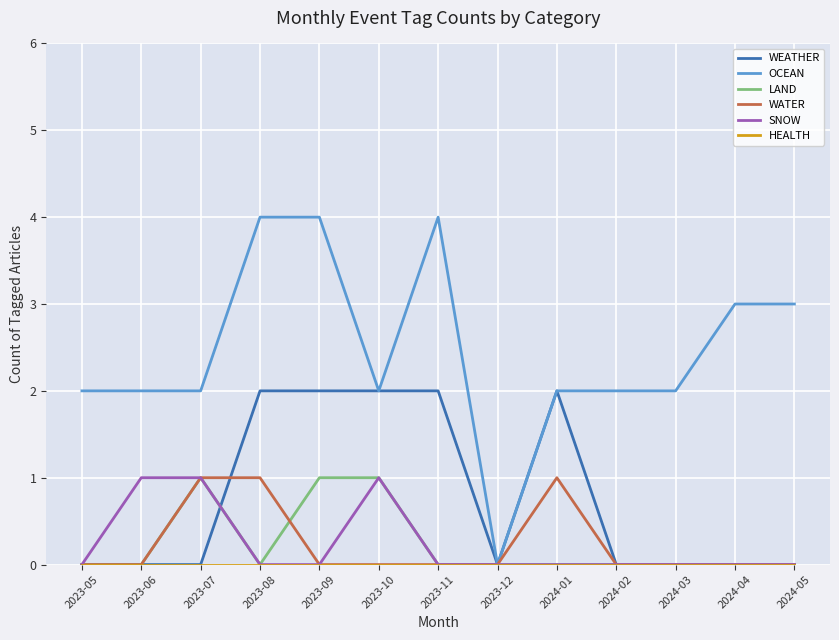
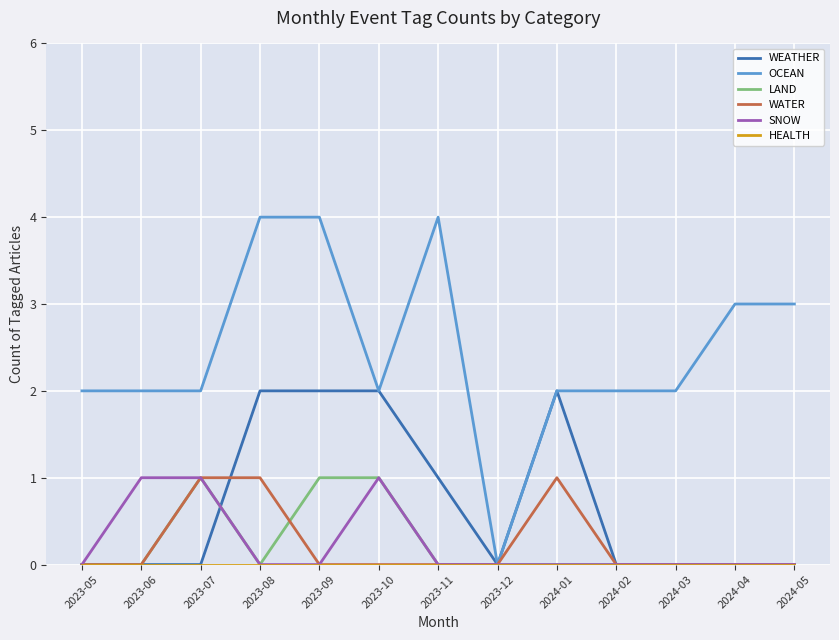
WEATHER, 2023-11: 2 -> 1
